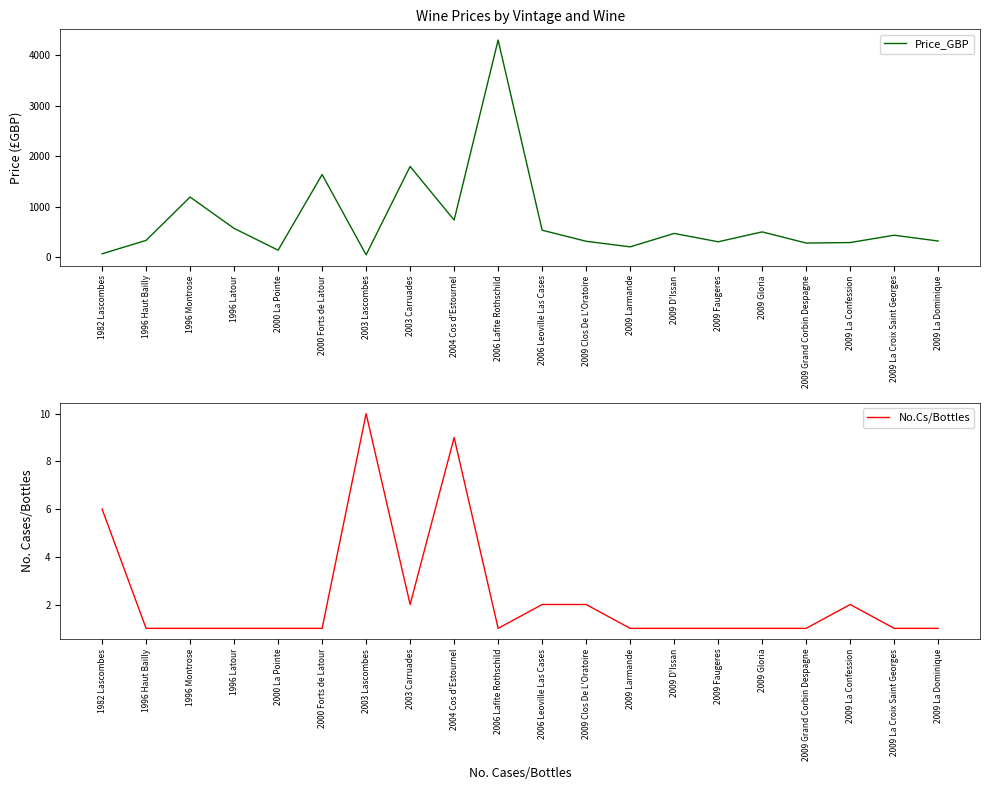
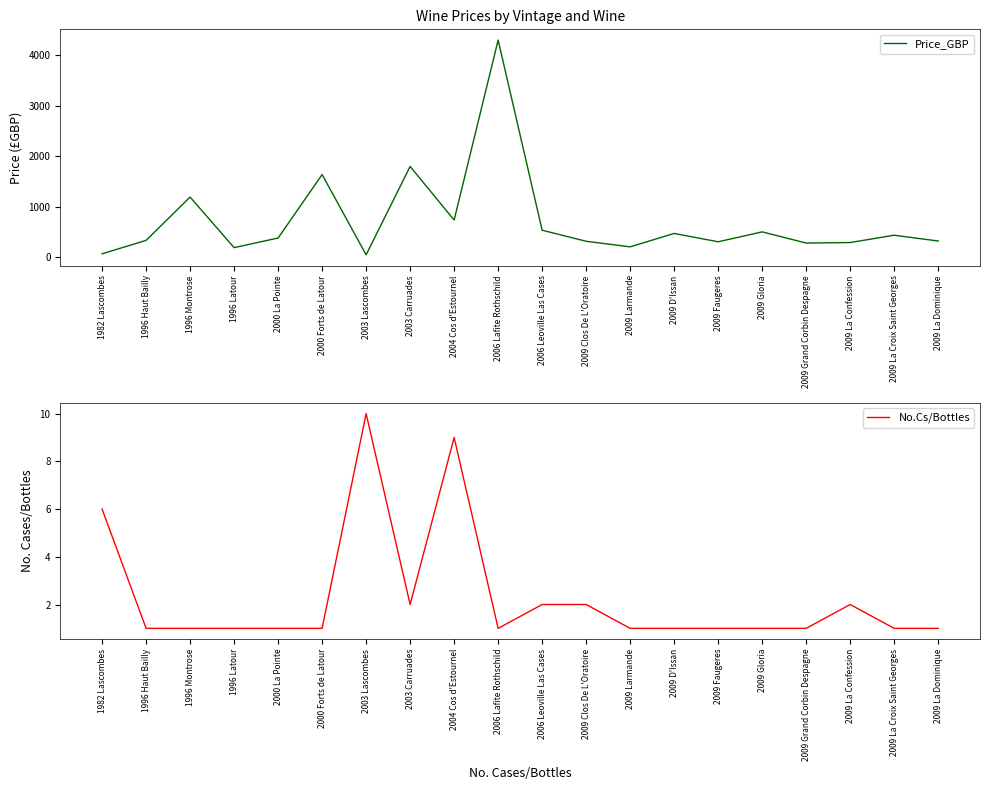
Wine Prices by Vintage and Wine, 1996 Latour: 600 -> 200
Wine Prices by Vintage and Wine, 2000 La Pointe: 100 -> 400
